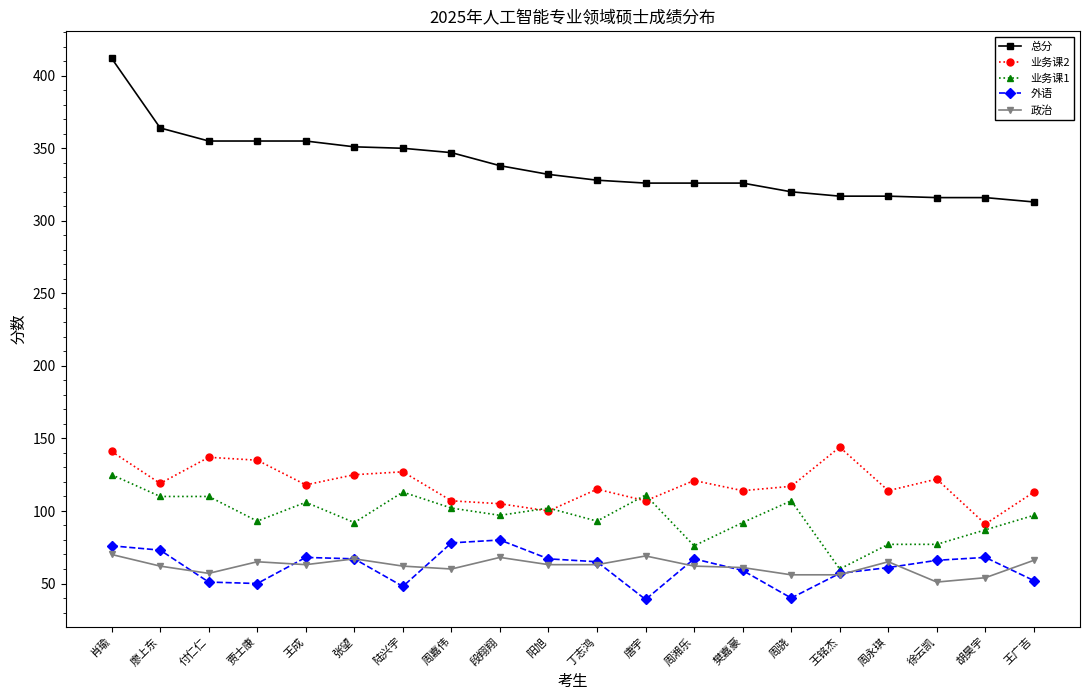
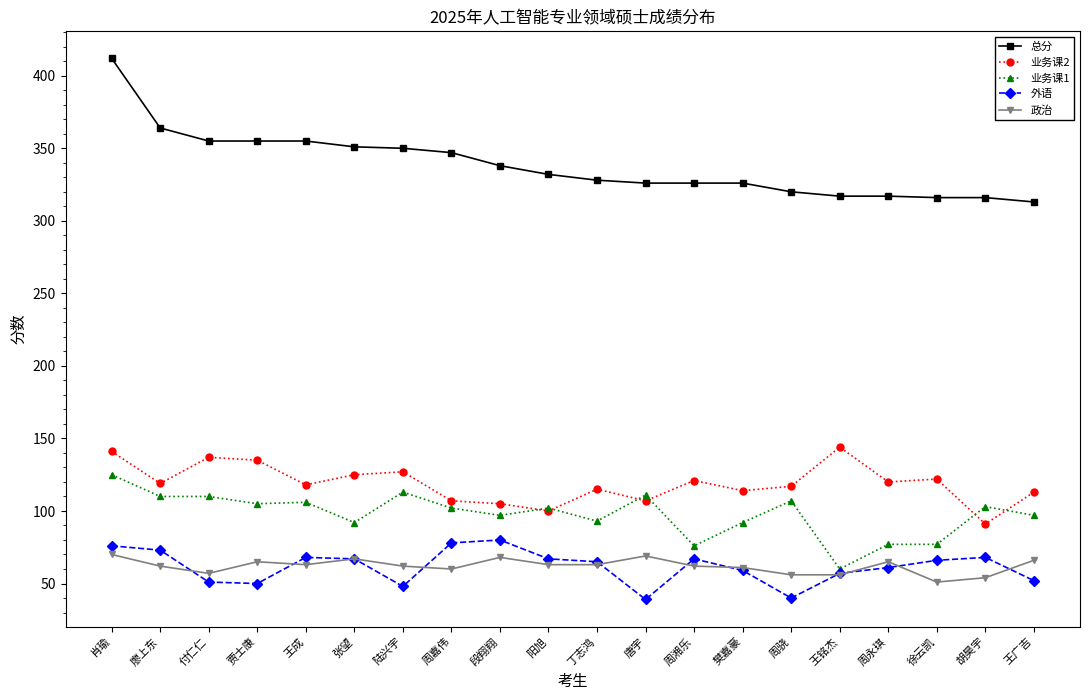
业务课1, 贾士康: 93 -> 105
业务课2, 周永琪: 114 -> 120
业务课1, 胡昊宇: 87 -> 103
